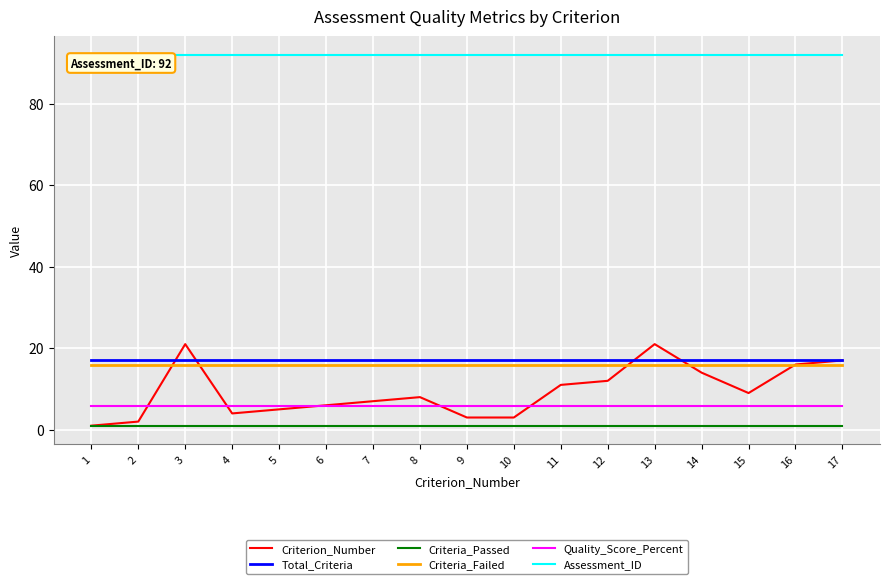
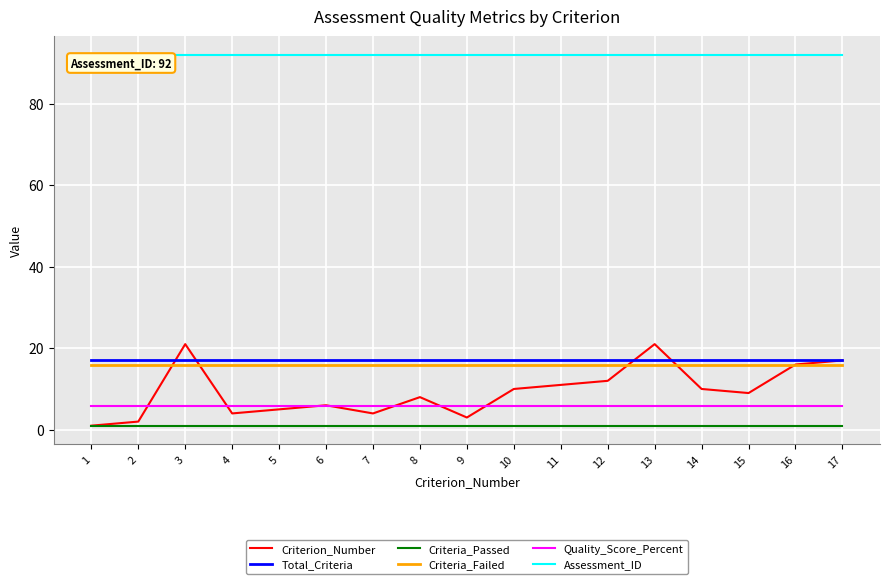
Criterion_Number, 7: 7 -> 4
Criterion_Number, 10: 3 -> 10
Criterion_Number, 14: 14 -> 10
